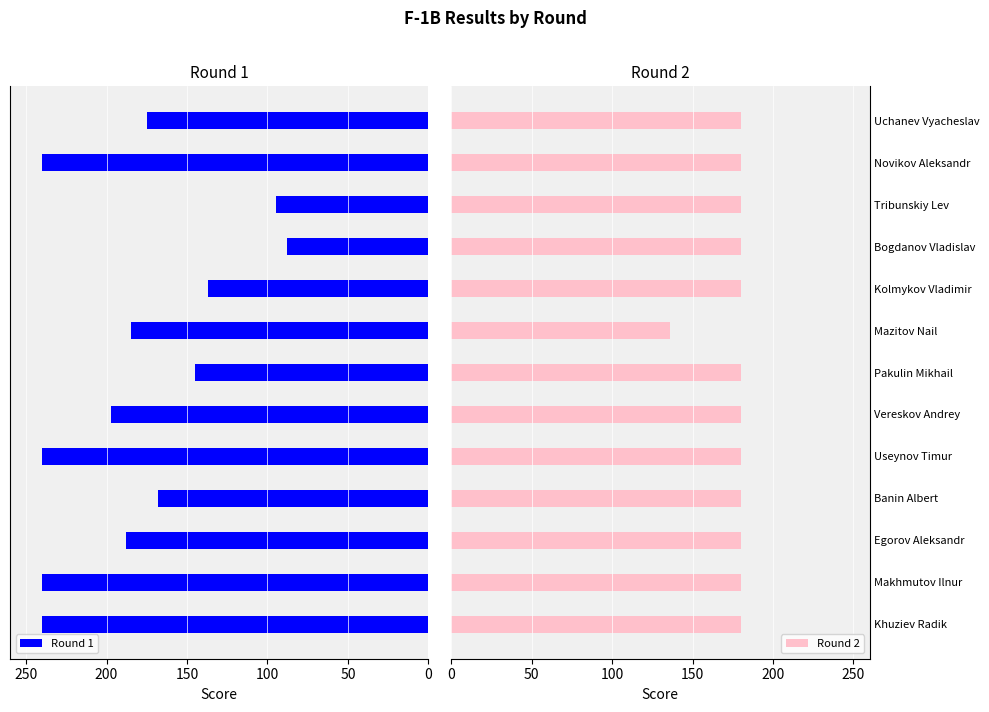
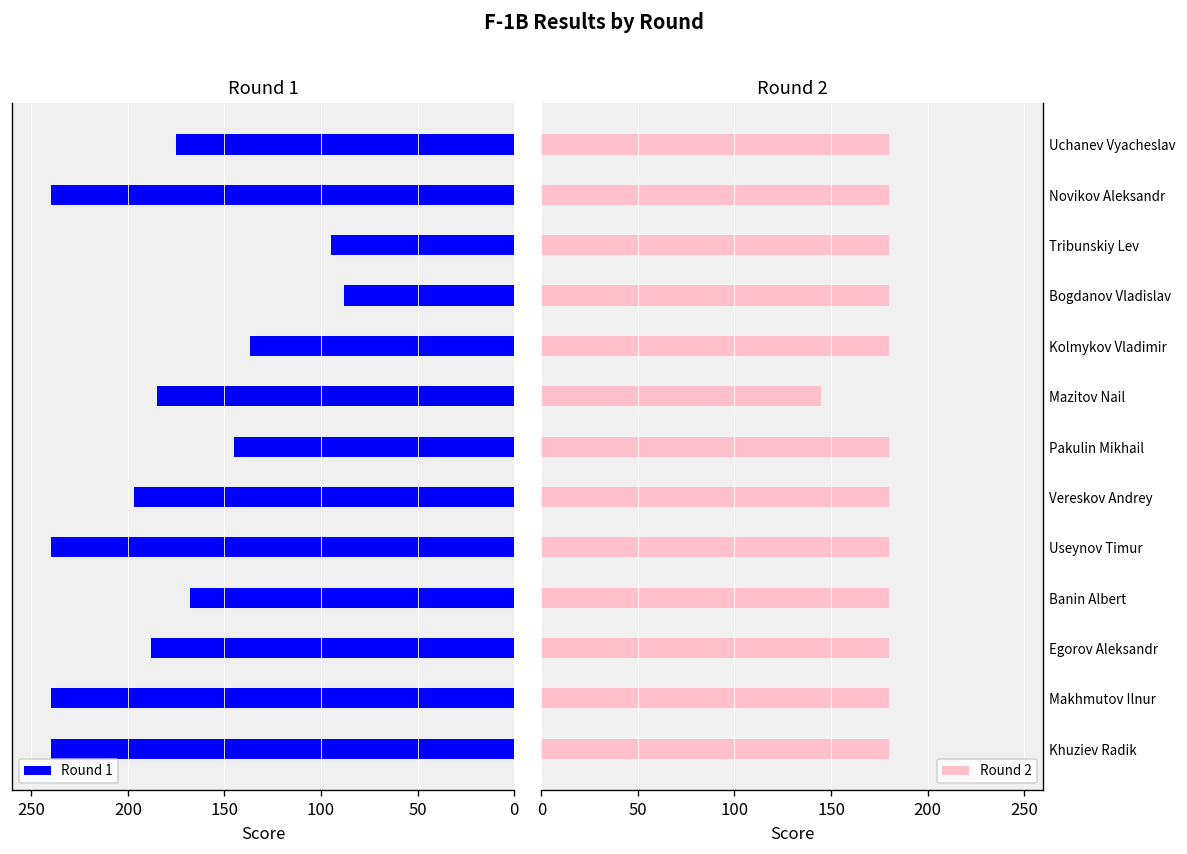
Round 2, Mazitov Nail: 136 -> 145
